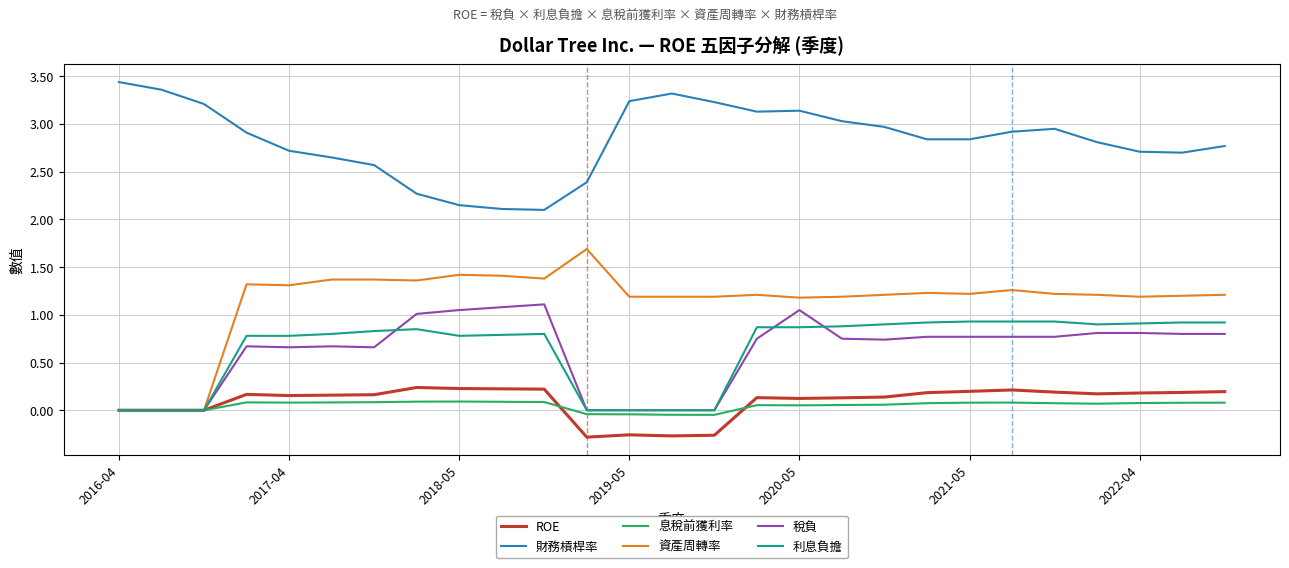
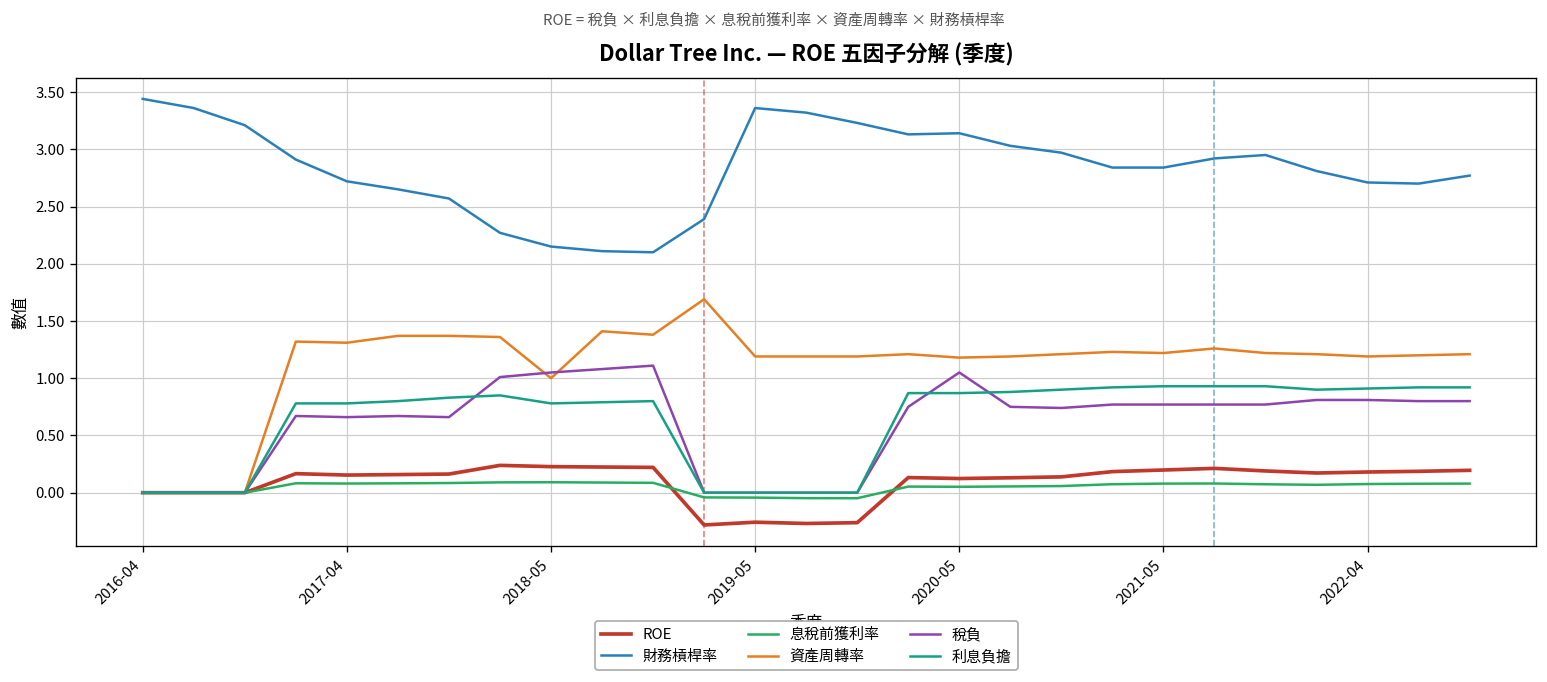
資產周轉率, 2018-05: 1.4 -> 1.0
財務槓桿率, 2019-05: 3.2 -> 3.4
